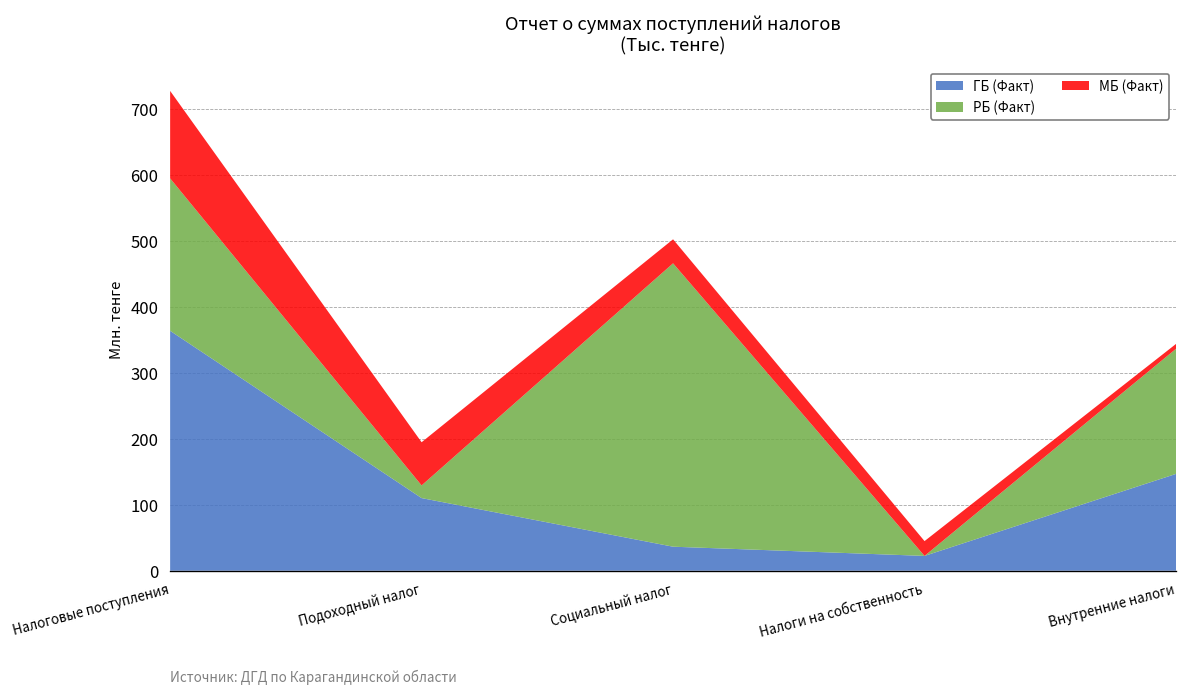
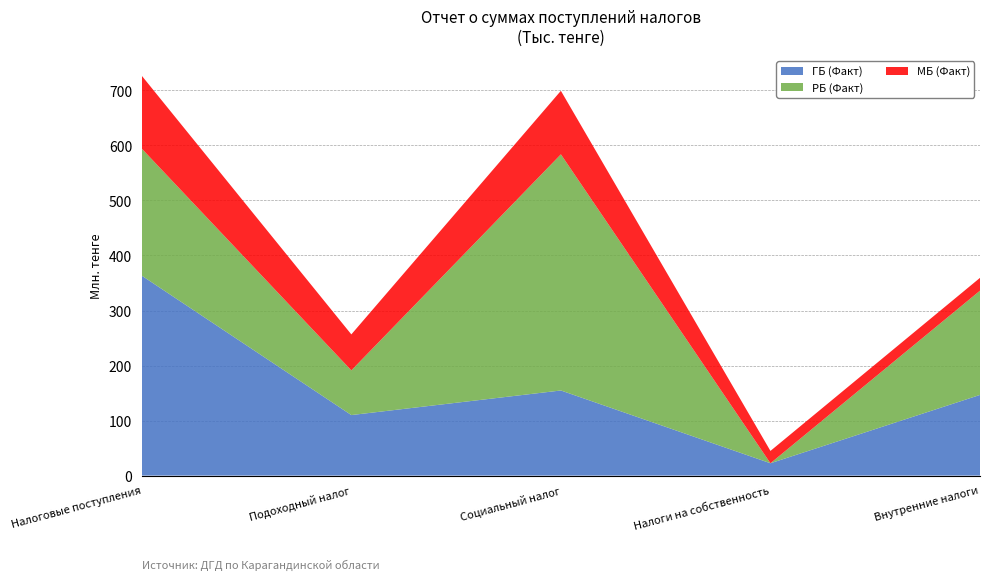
РБ (Факт), Подоходный налог: 20 -> 80
ГБ (Факт), Социальный налог: 40 -> 150
МБ (Факт), Социальный налог: 40 -> 120
МБ (Факт), Внутренние налоги: 10 -> 20
